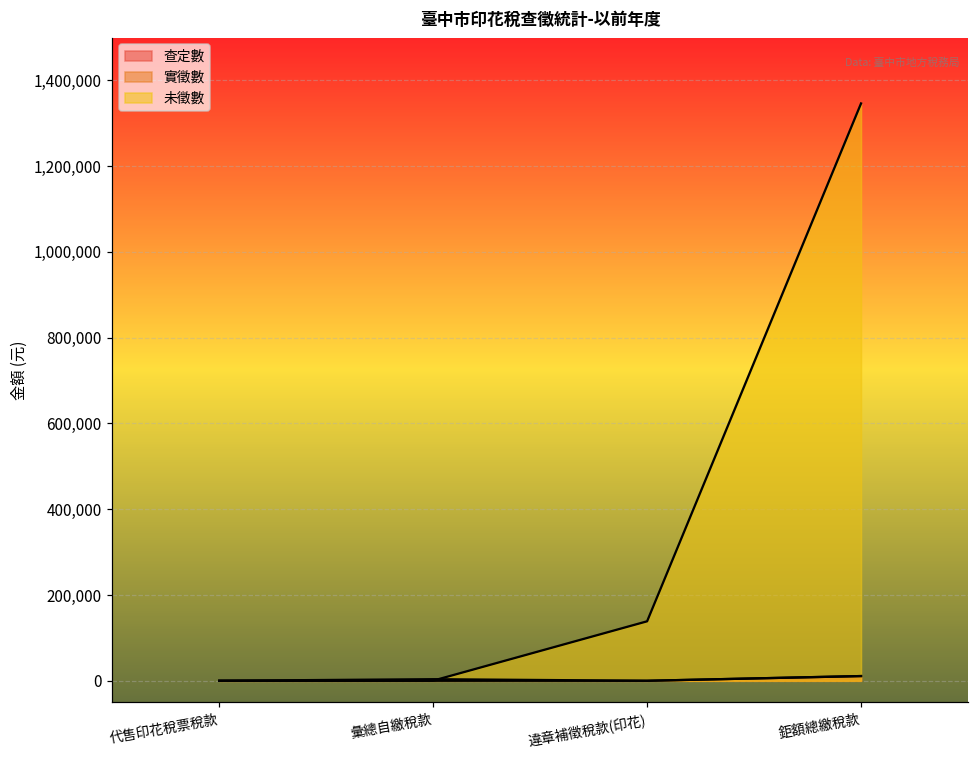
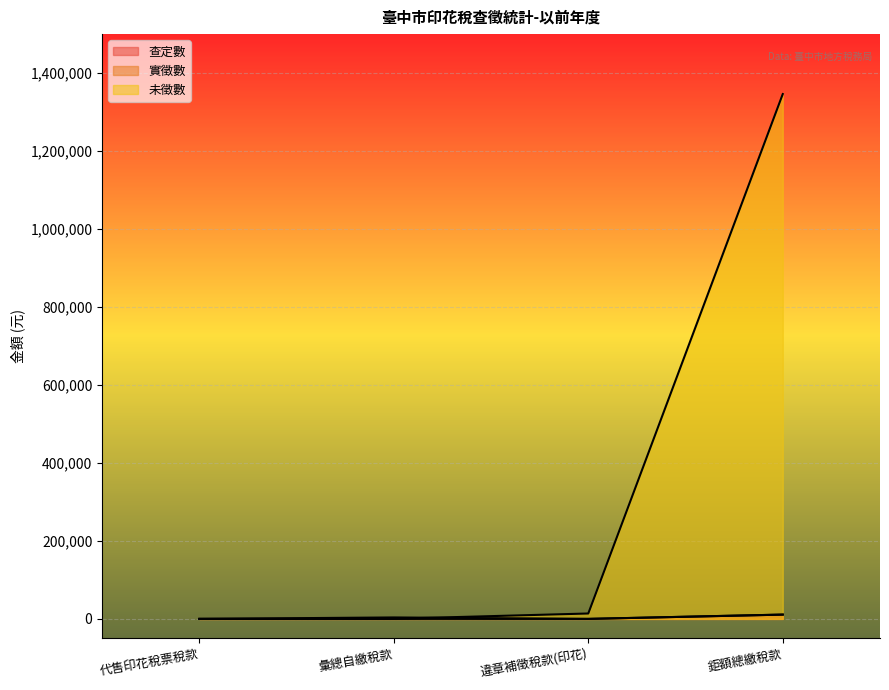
未徵數, 違章補徵稅款(印花): 140,000 -> 10,000
